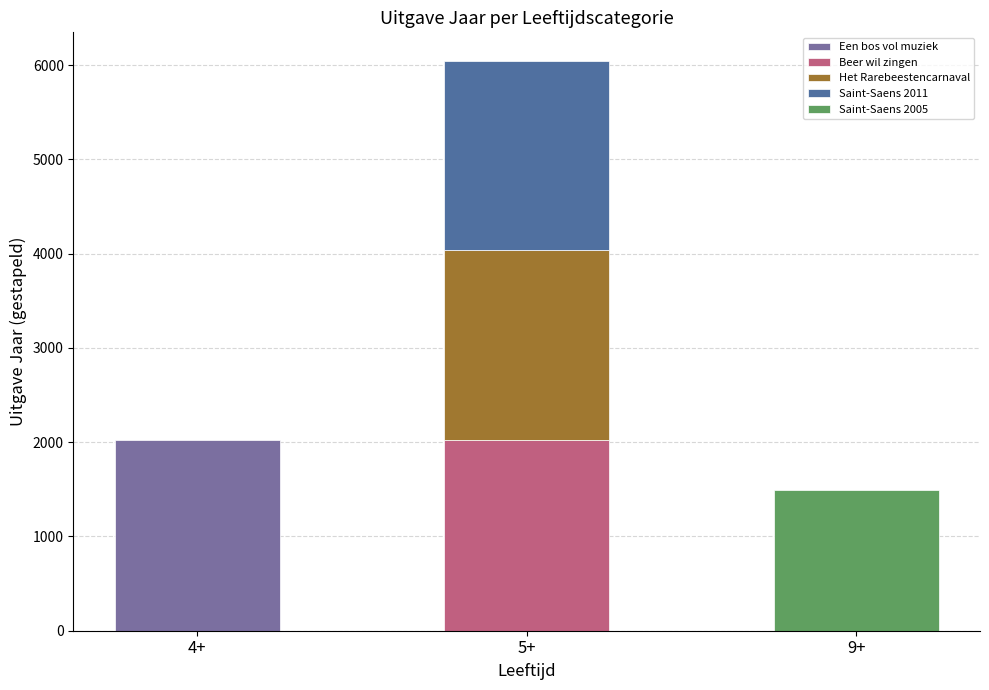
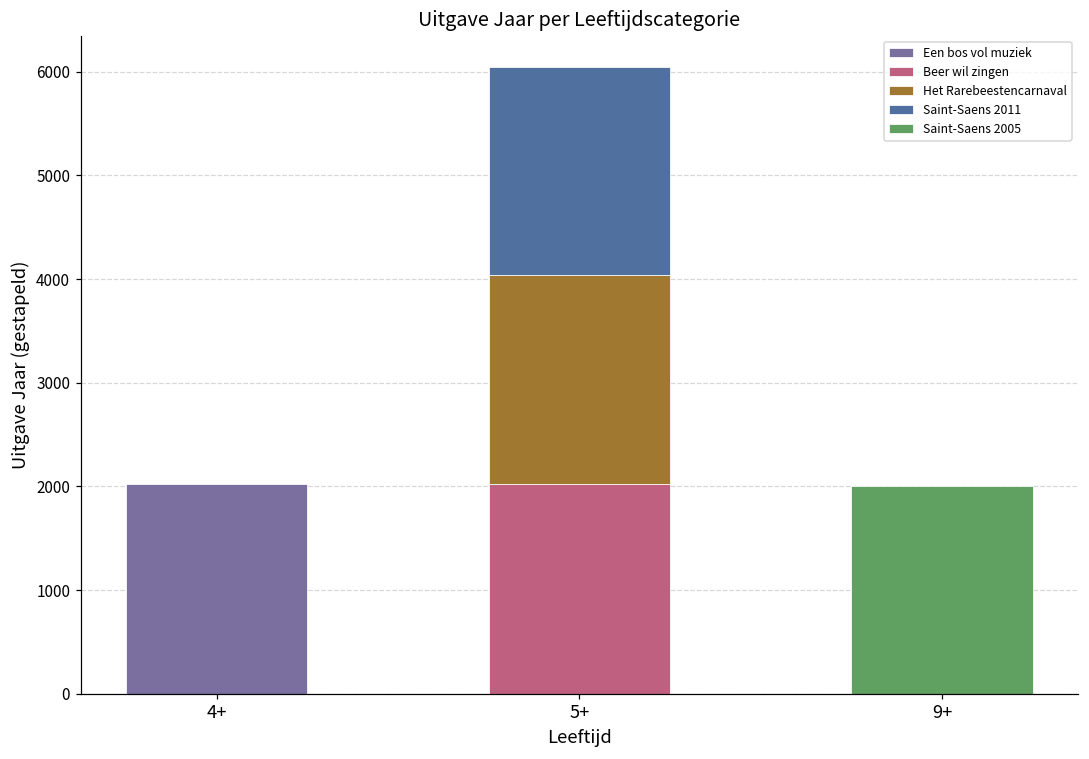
Saint-Saens 2005, 9+: 1500 -> 2000
